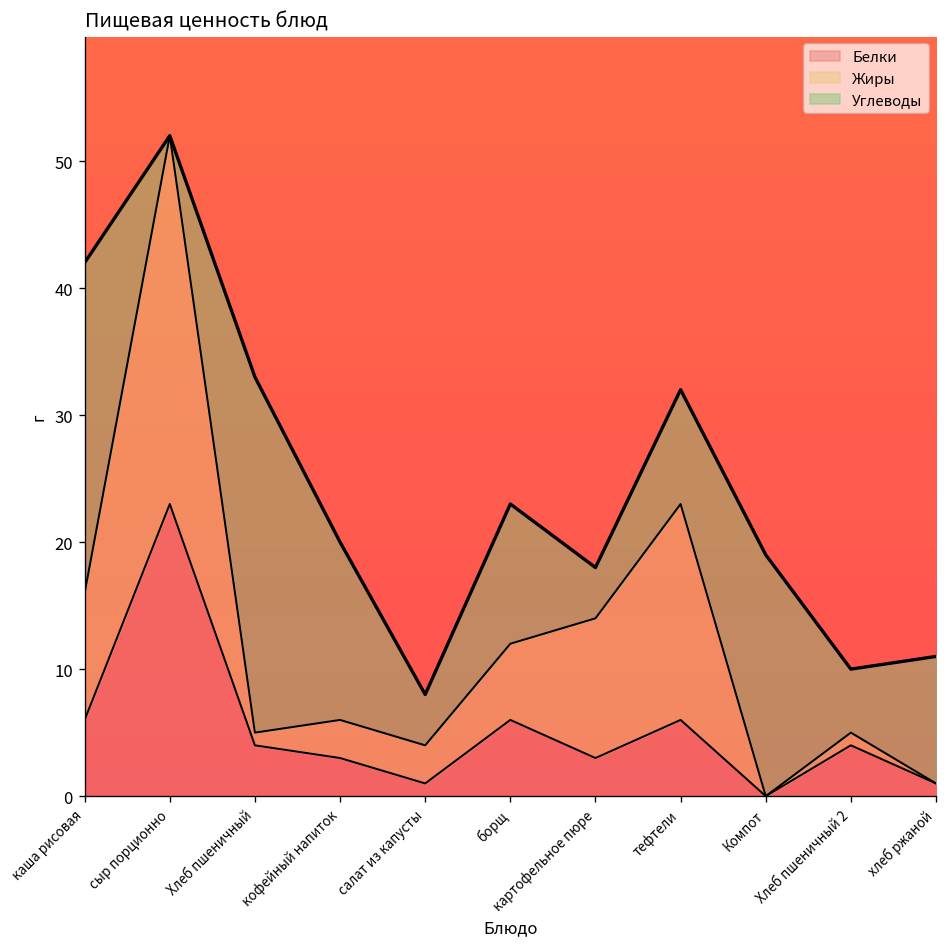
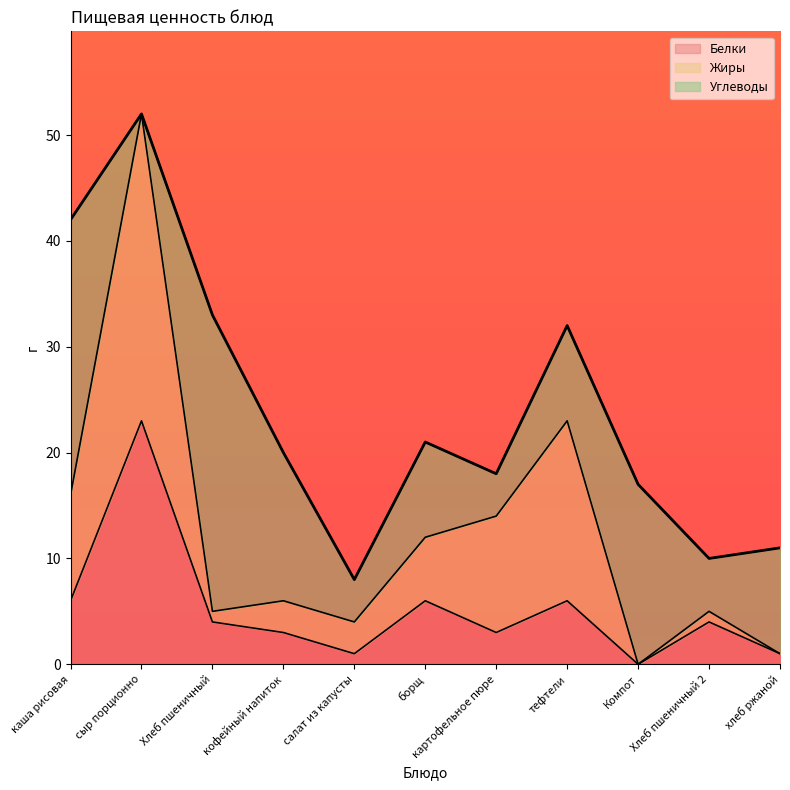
Углеводы, борщ: 11 -> 9
Углеводы, Компот: 19 -> 17
